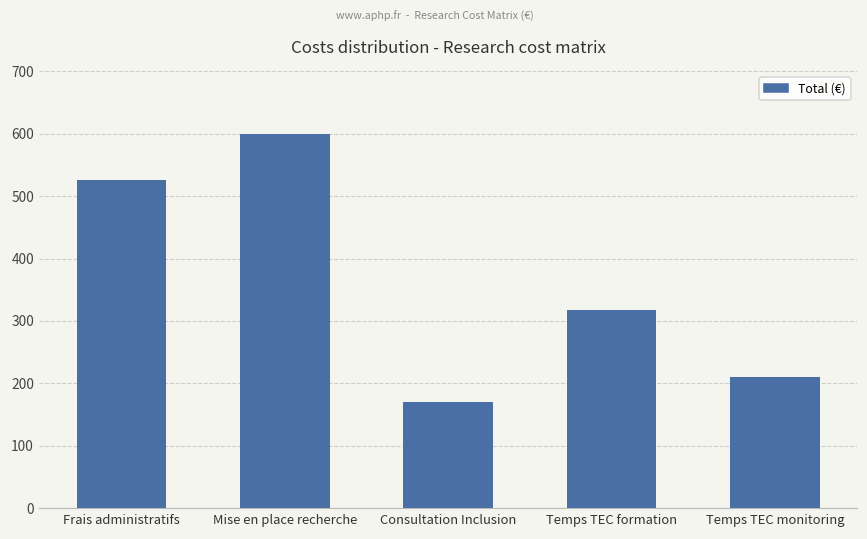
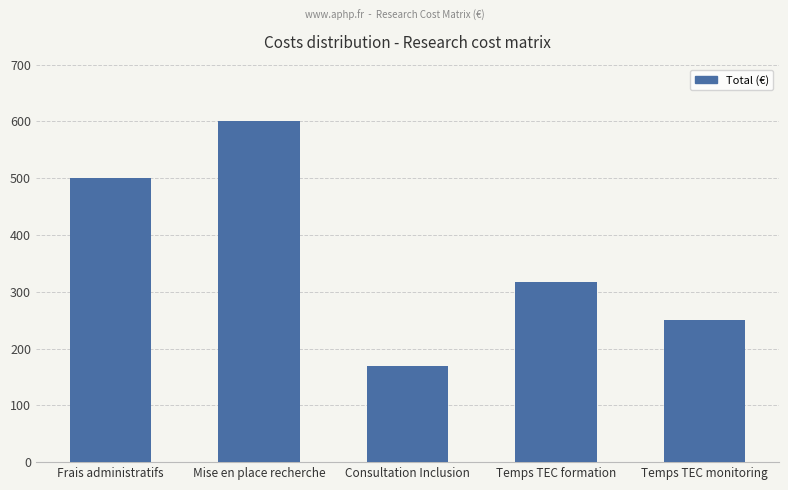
Frais administratifs: 530 -> 500
Temps TEC monitoring: 210 -> 250
